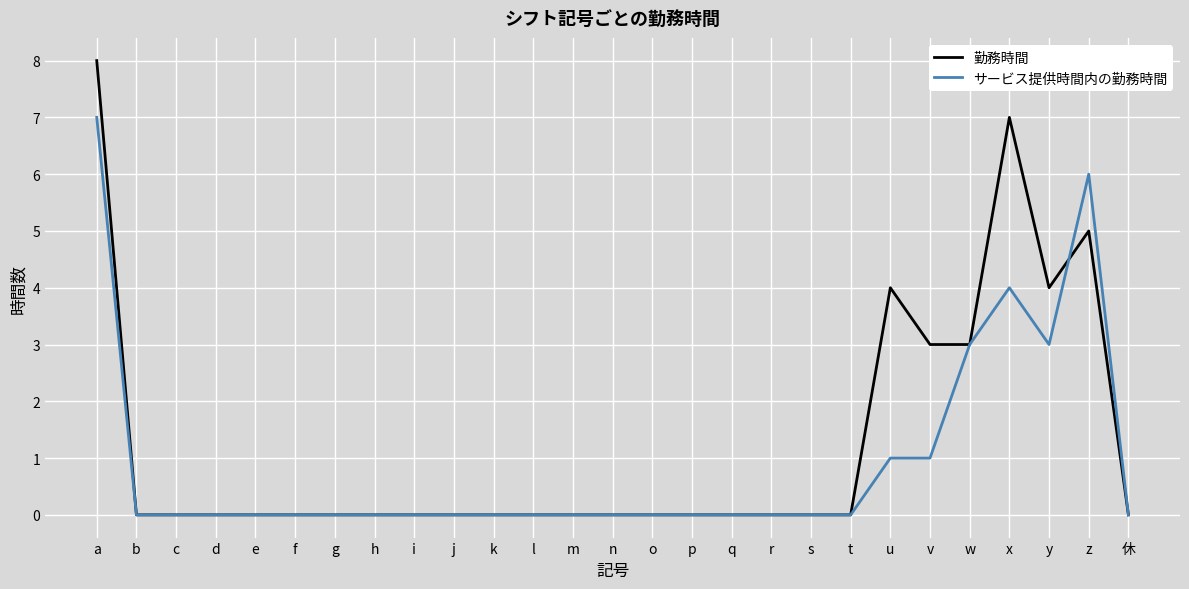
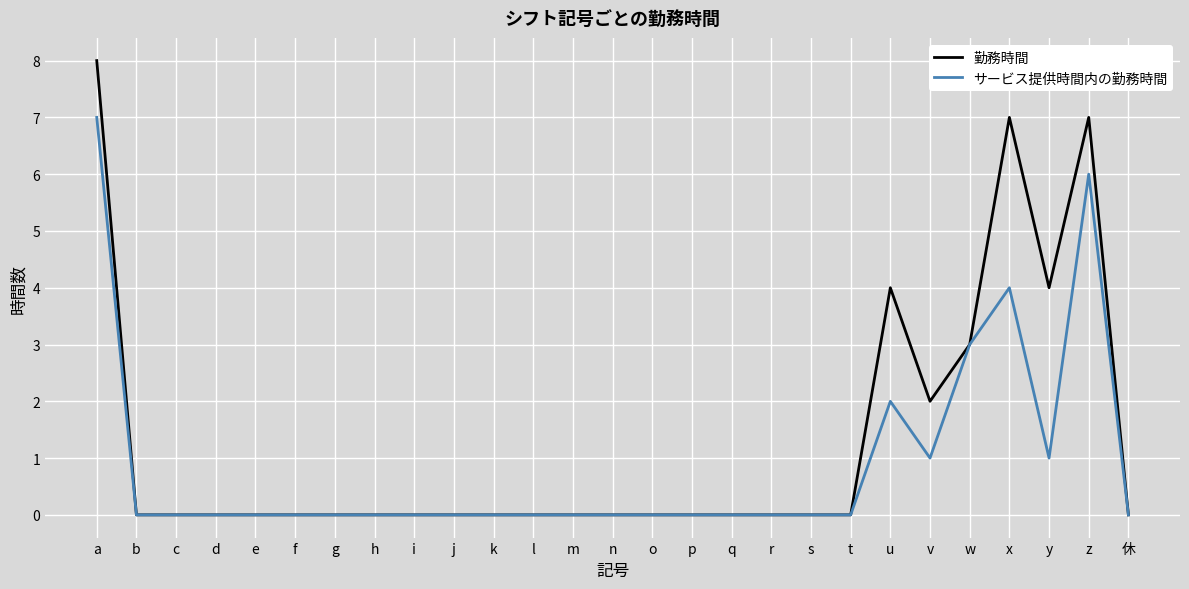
サービス提供時間内の勤務時間, u: 1 -> 2
勤務時間, v: 3 -> 2
サービス提供時間内の勤務時間, y: 3 -> 1
勤務時間, z: 5 -> 7
